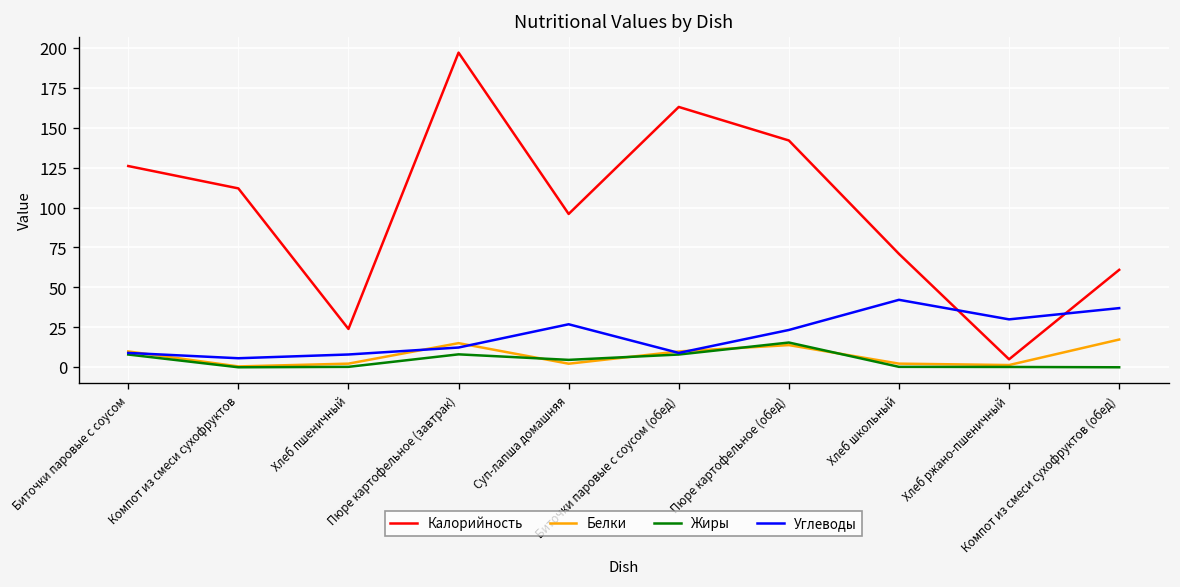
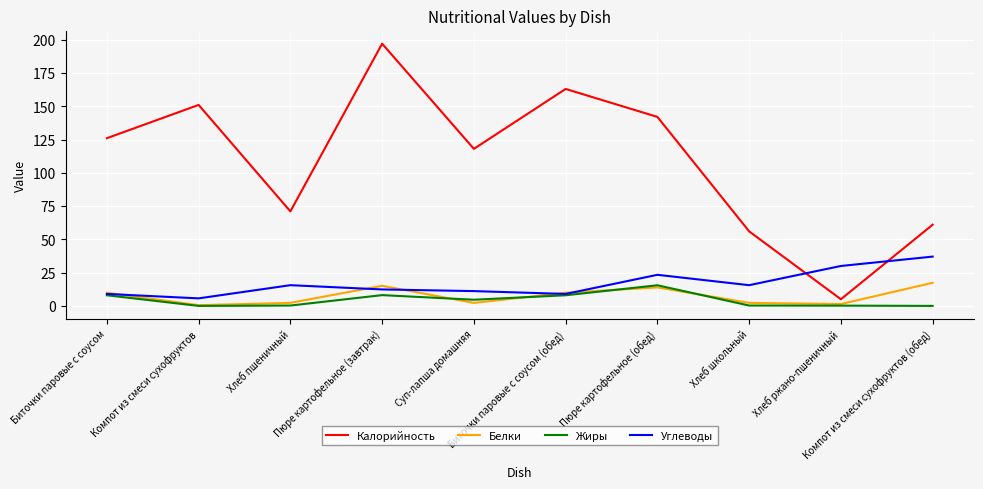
Калорийность, Компот из смеси сухофруктов: 112 -> 151
Калорийность, Хлеб пшеничный: 24 -> 71
Углеводы, Хлеб пшеничный: 8 -> 16
Калорийность, Суп-лапша домашняя: 96 -> 118
Углеводы, Суп-лапша домашняя: 27 -> 11
Калорийность, Хлеб школьный: 71 -> 56
Углеводы, Хлеб школьный: 42 -> 16
